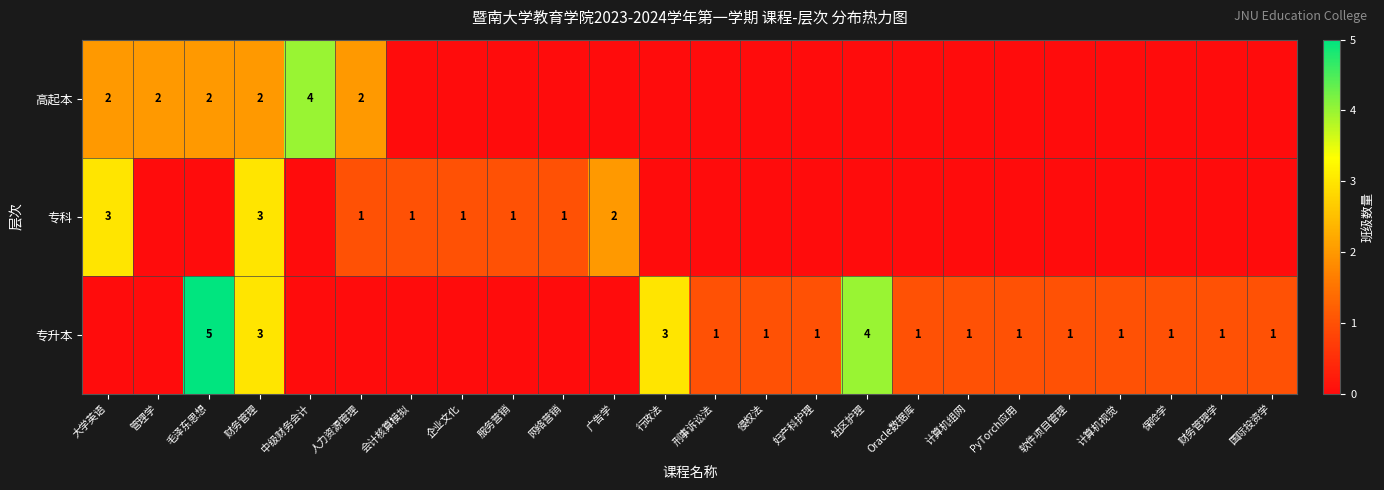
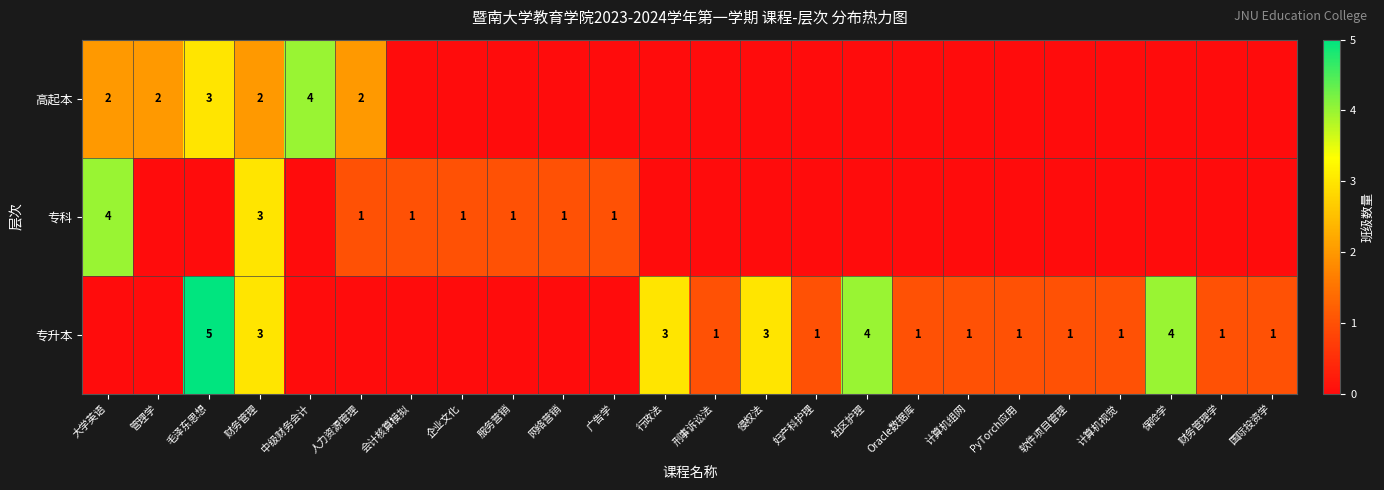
高起本, 毛泽东思想: 2 -> 3
专科, 大学英语: 3 -> 4
专科, 广告学: 2 -> 1
专升本, 侵权法: 1 -> 3
专升本, 保险学: 1 -> 4
